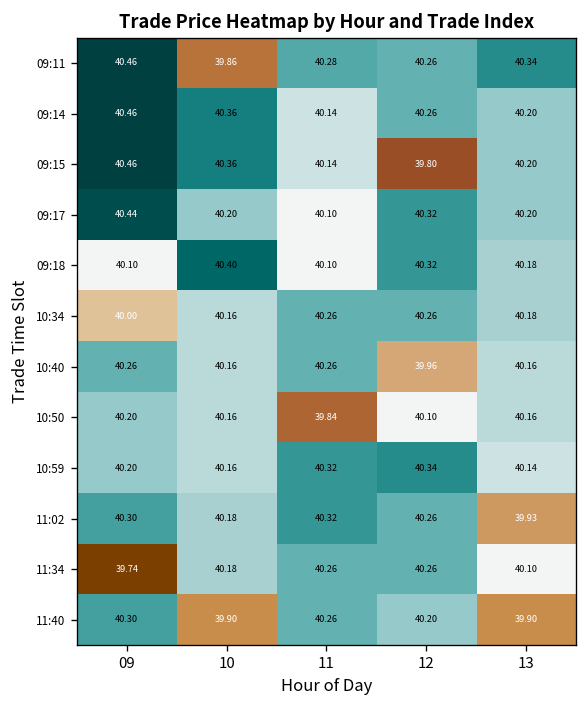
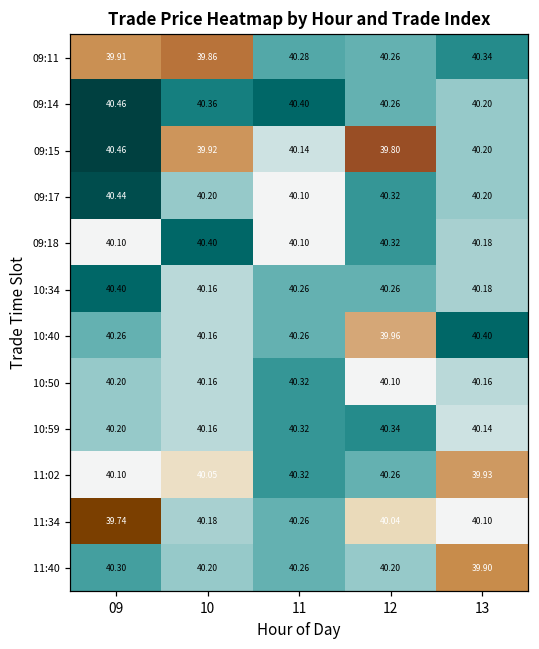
09:11, 09: 40.46 -> 39.91
09:14, 11: 40.14 -> 40.40
09:15, 10: 40.36 -> 39.92
10:34, 09: 40.00 -> 40.40
10:40, 13: 40.16 -> 40.40
10:50, 11: 39.84 -> 40.32
11:02, 09: 40.30 -> 40.10
11:02, 10: 40.18 -> 40.05
11:34, 12: 40.26 -> 40.04
11:40, 10: 39.90 -> 40.20
